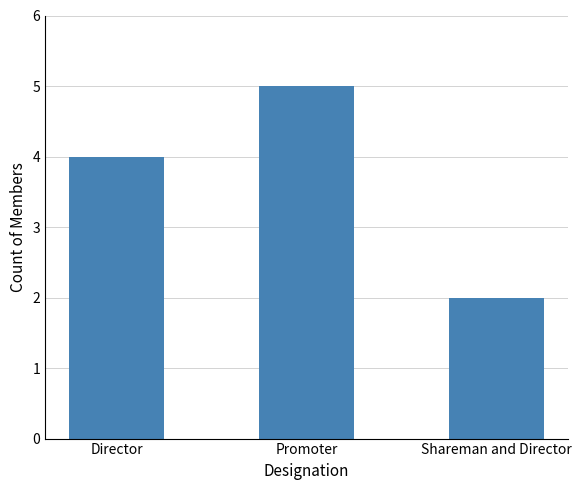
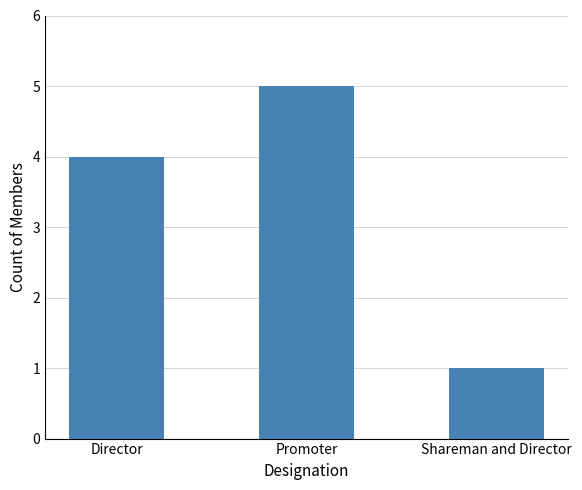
Shareman and Director: 2 -> 1
